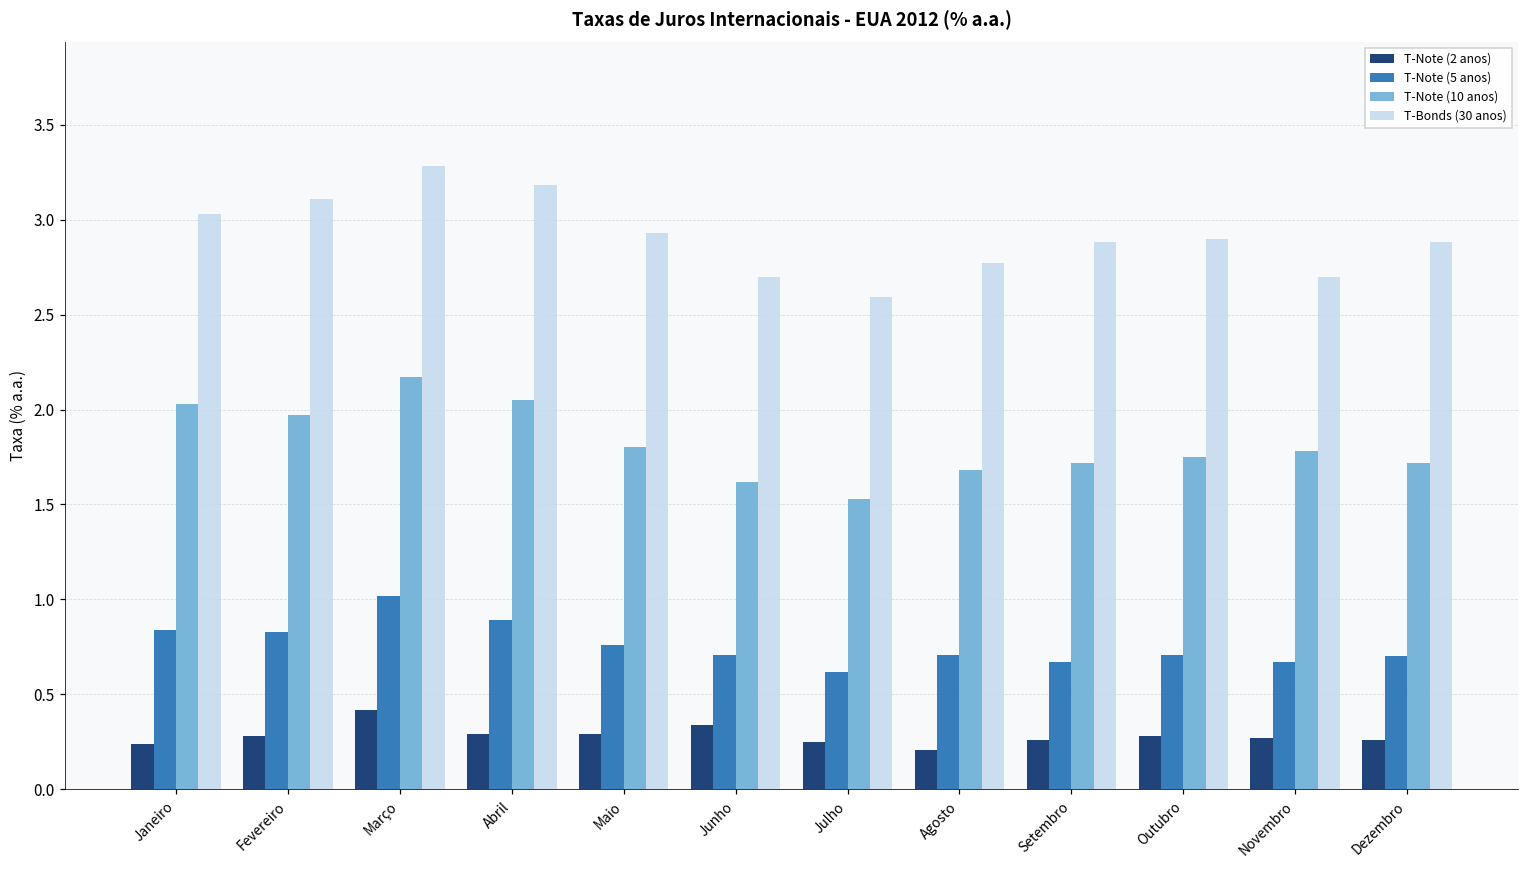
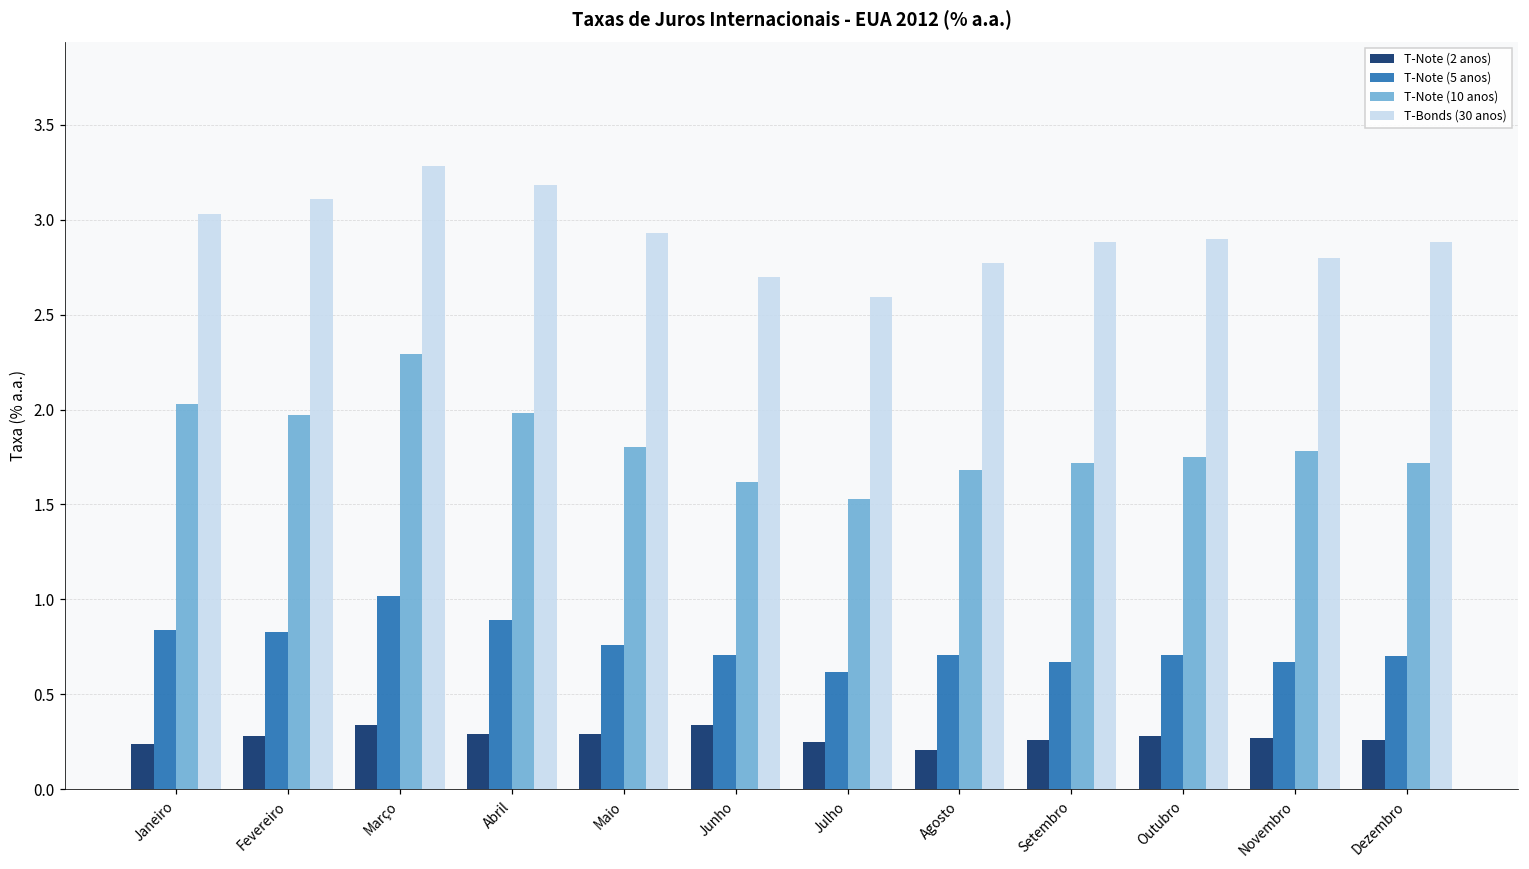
T-Note (2 anos), Março: 0.42 -> 0.34
T-Note (10 anos), Março: 2.17 -> 2.29
T-Note (10 anos), Abril: 2.05 -> 1.98
T-Bonds (30 anos), Novembro: 2.7 -> 2.8
